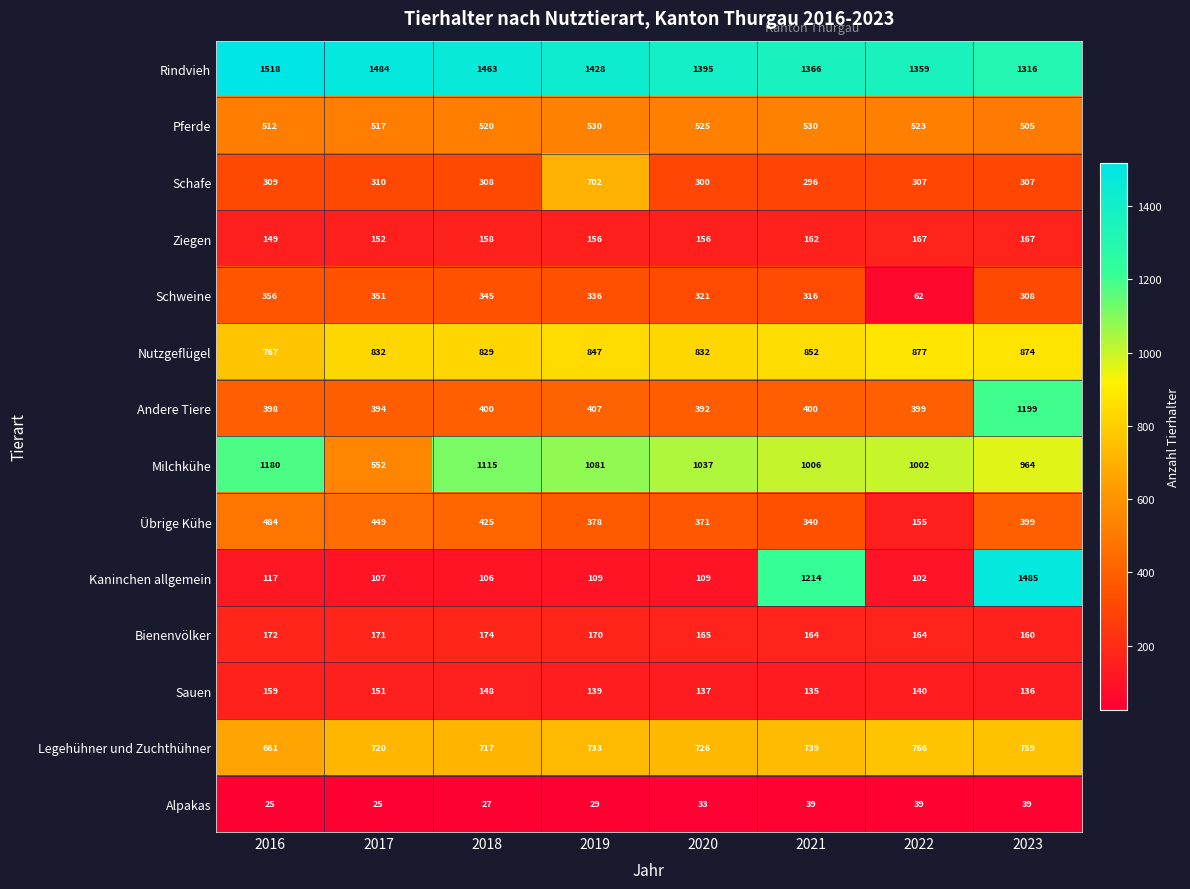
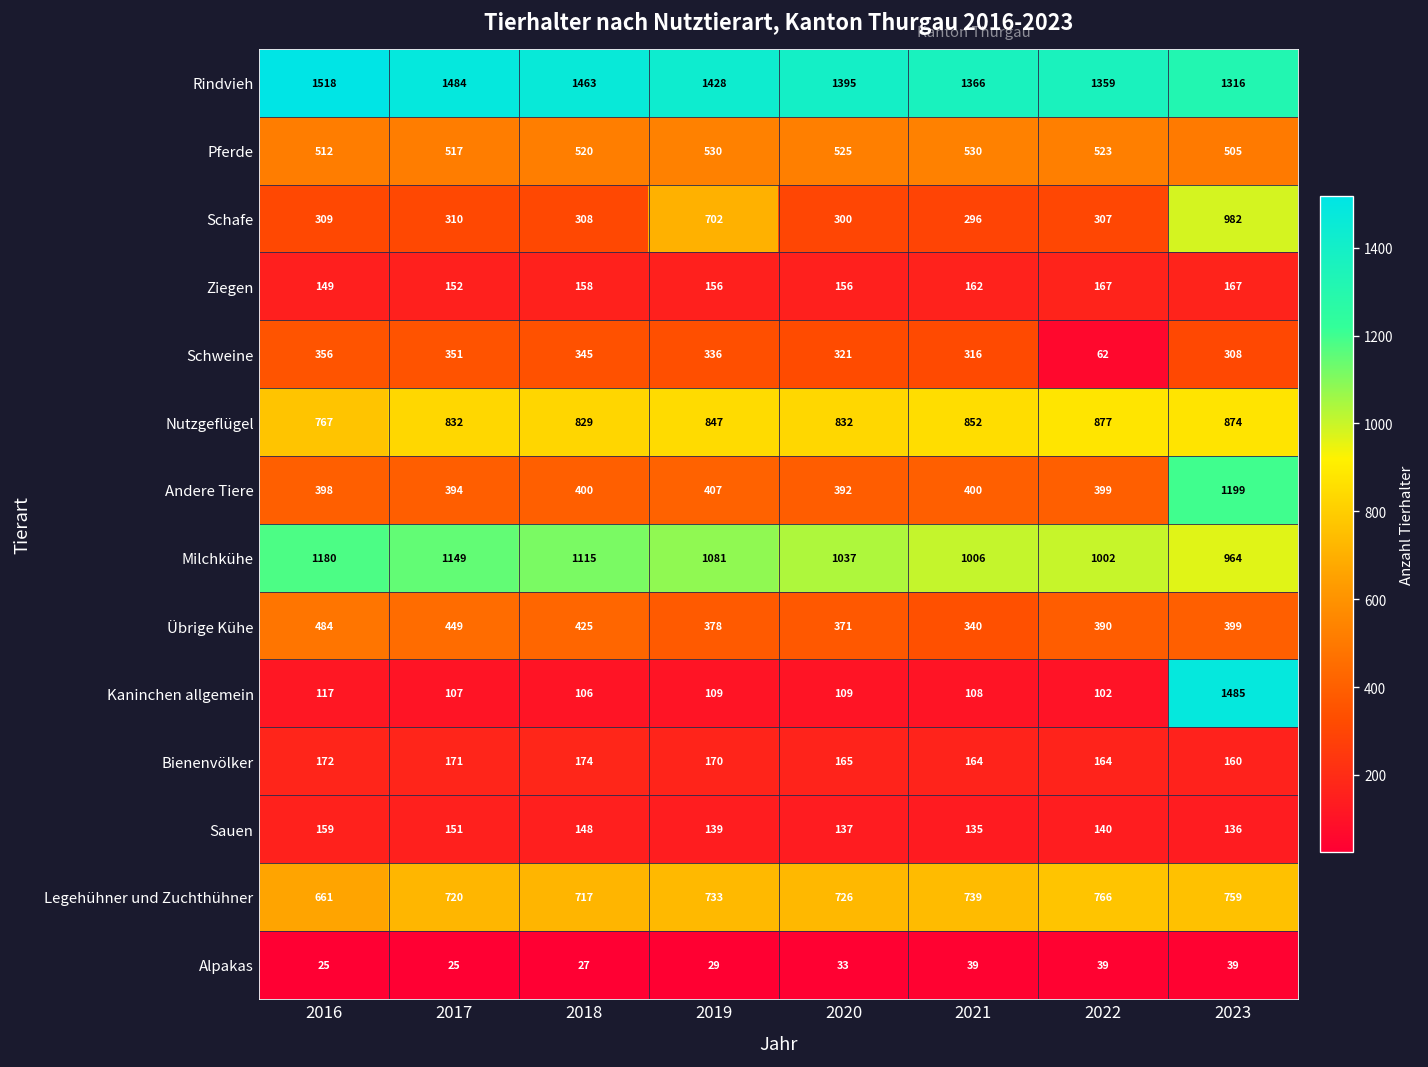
Schafe, 2023: 307 -> 982
Milchkühe, 2017: 552 -> 1149
Übrige Kühe, 2022: 155 -> 390
Kaninchen allgemein, 2021: 1214 -> 108
